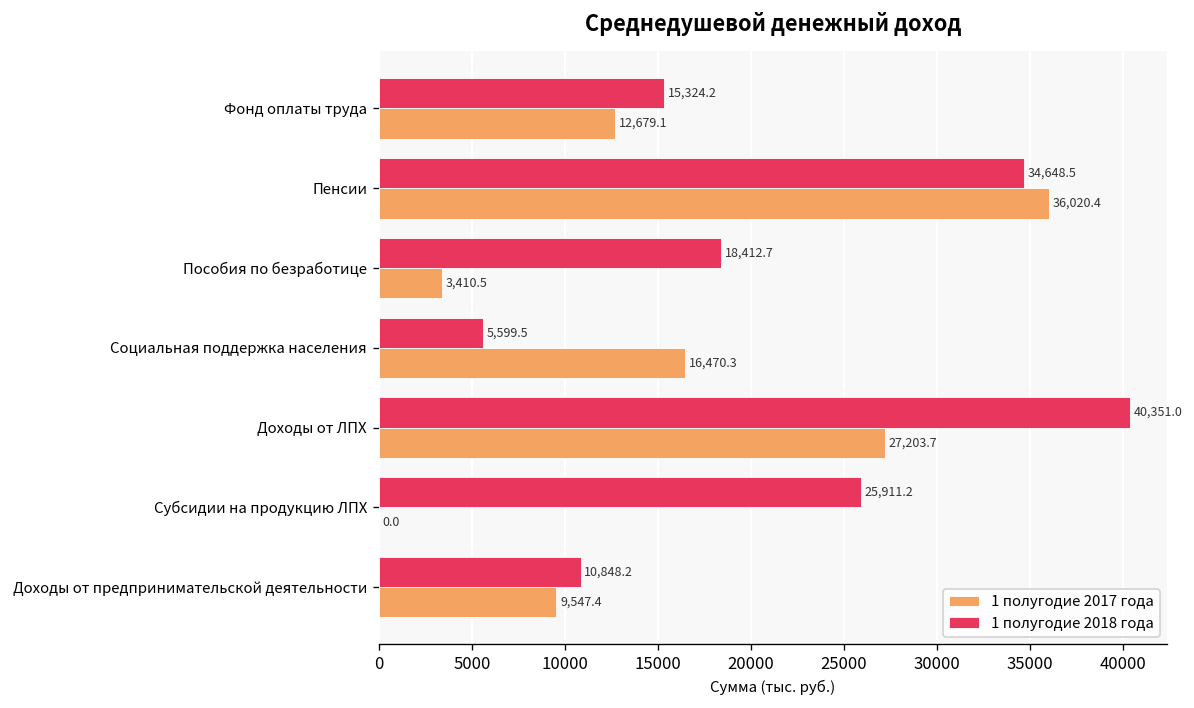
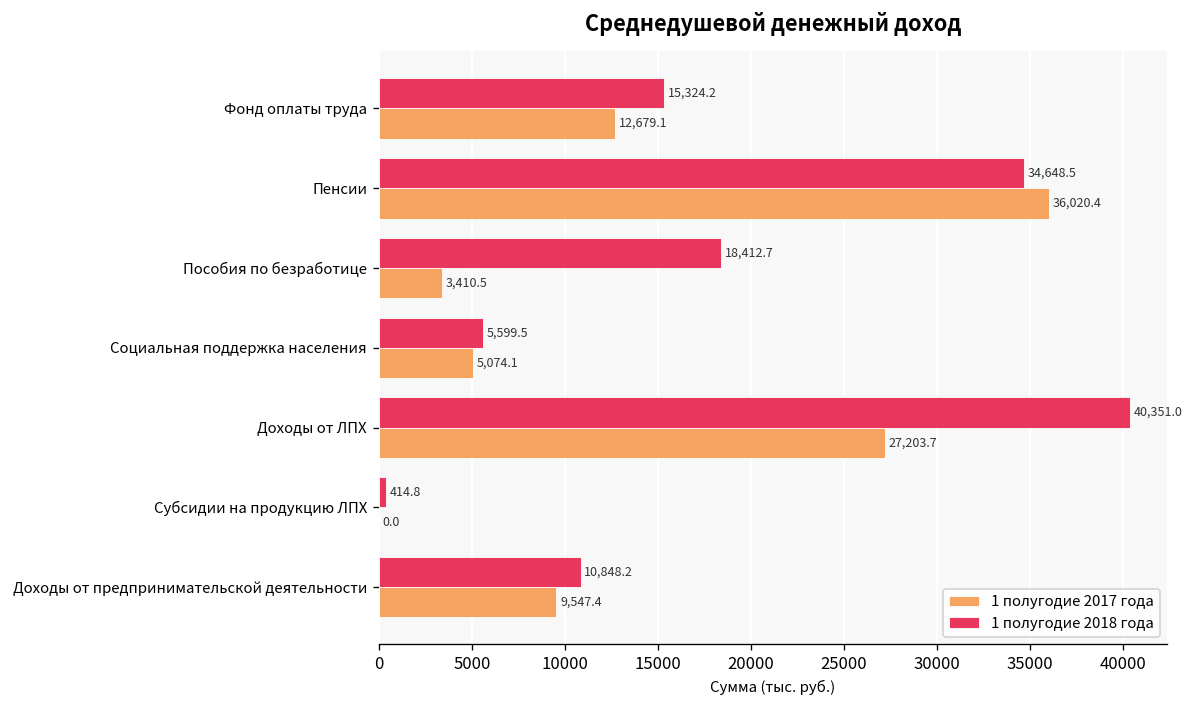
1 полугодие 2017 года, Социальная поддержка населения: 16,470.3 -> 5,074.1
1 полугодие 2018 года, Субсидии на продукцию ЛПХ: 25,911.2 -> 414.8
